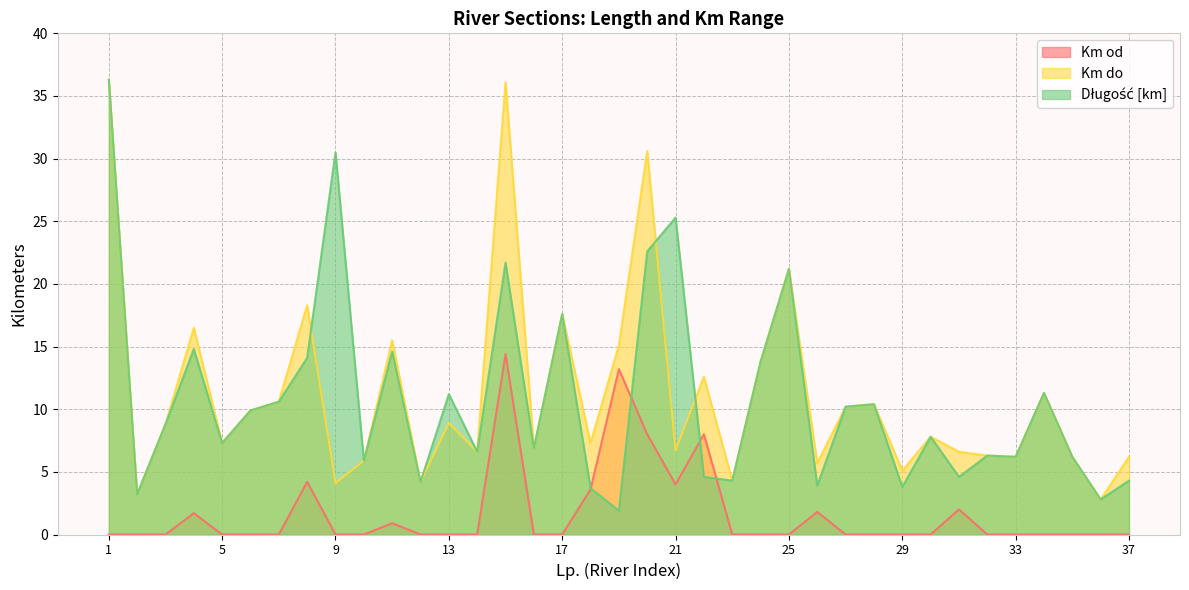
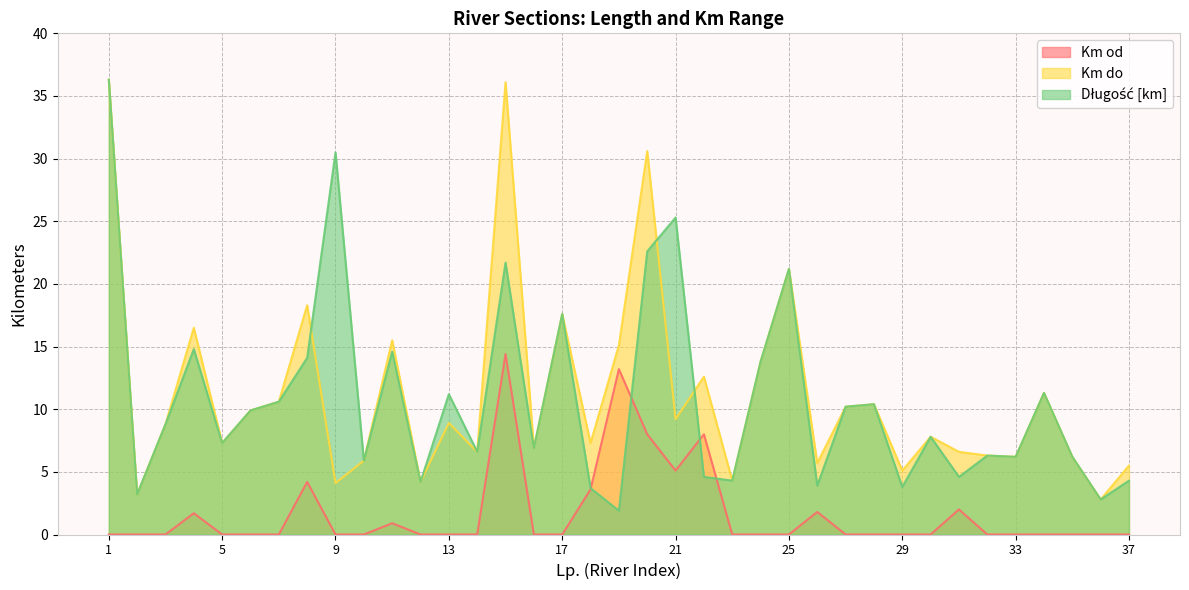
Km od, 21: 4.0 -> 5.1
Km do, 21: 6.7 -> 9.2
Km do, 37: 6.2 -> 5.5
